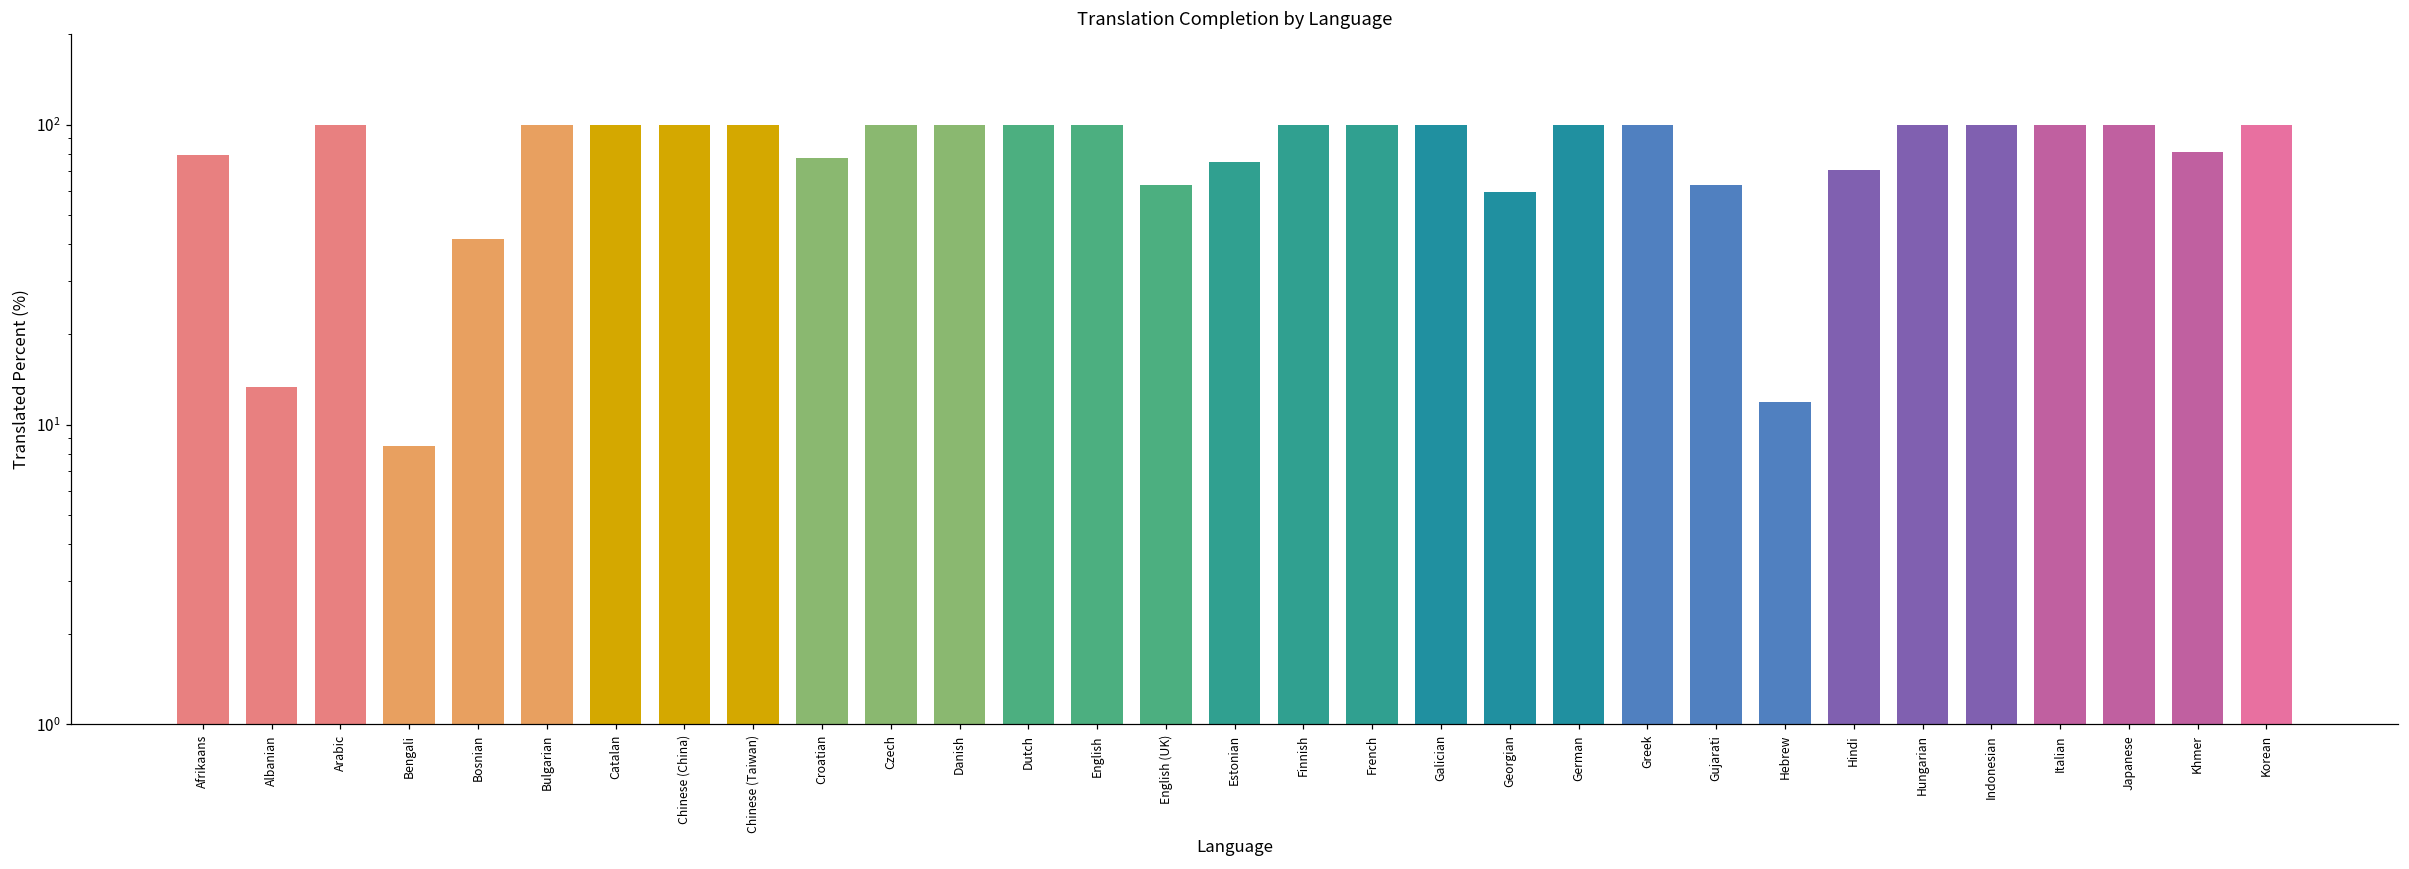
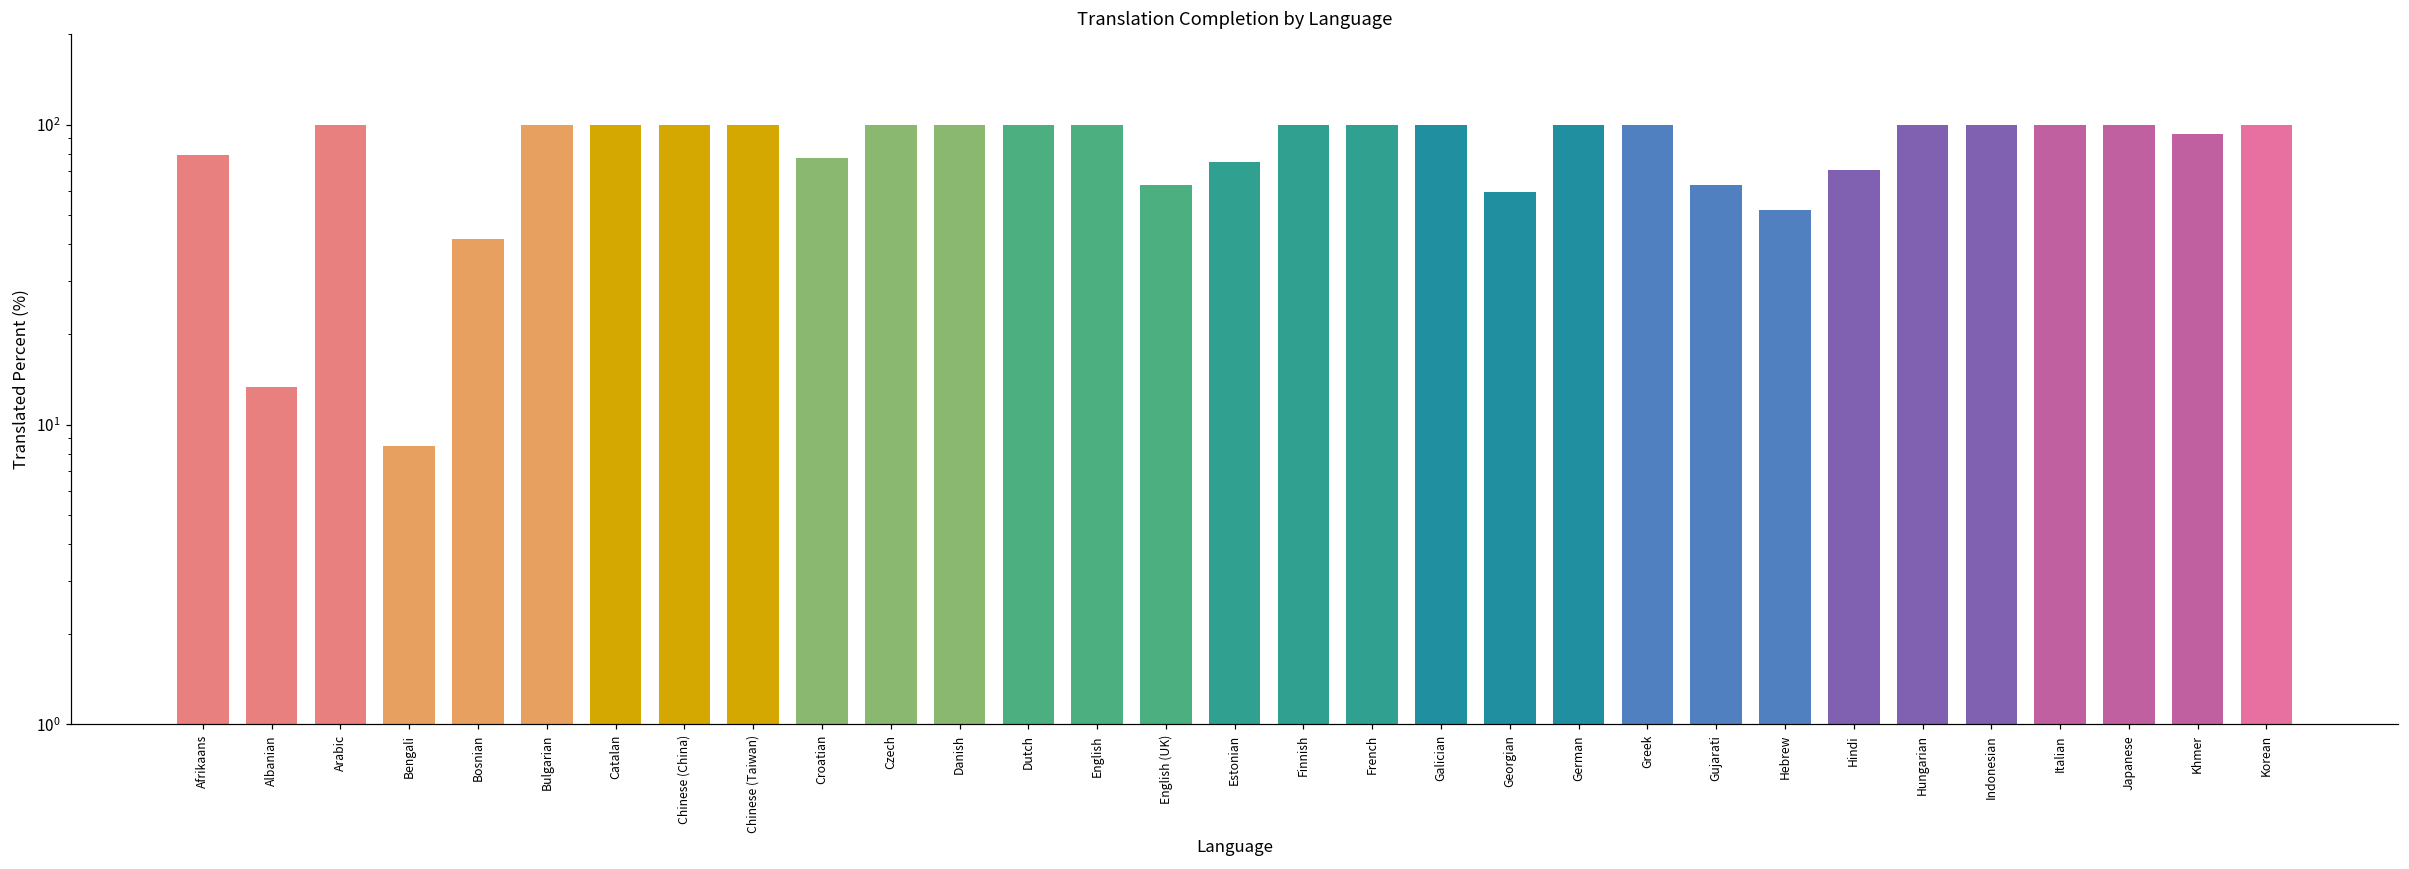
Hebrew: 12 -> 52
Khmer: 81 -> 93
